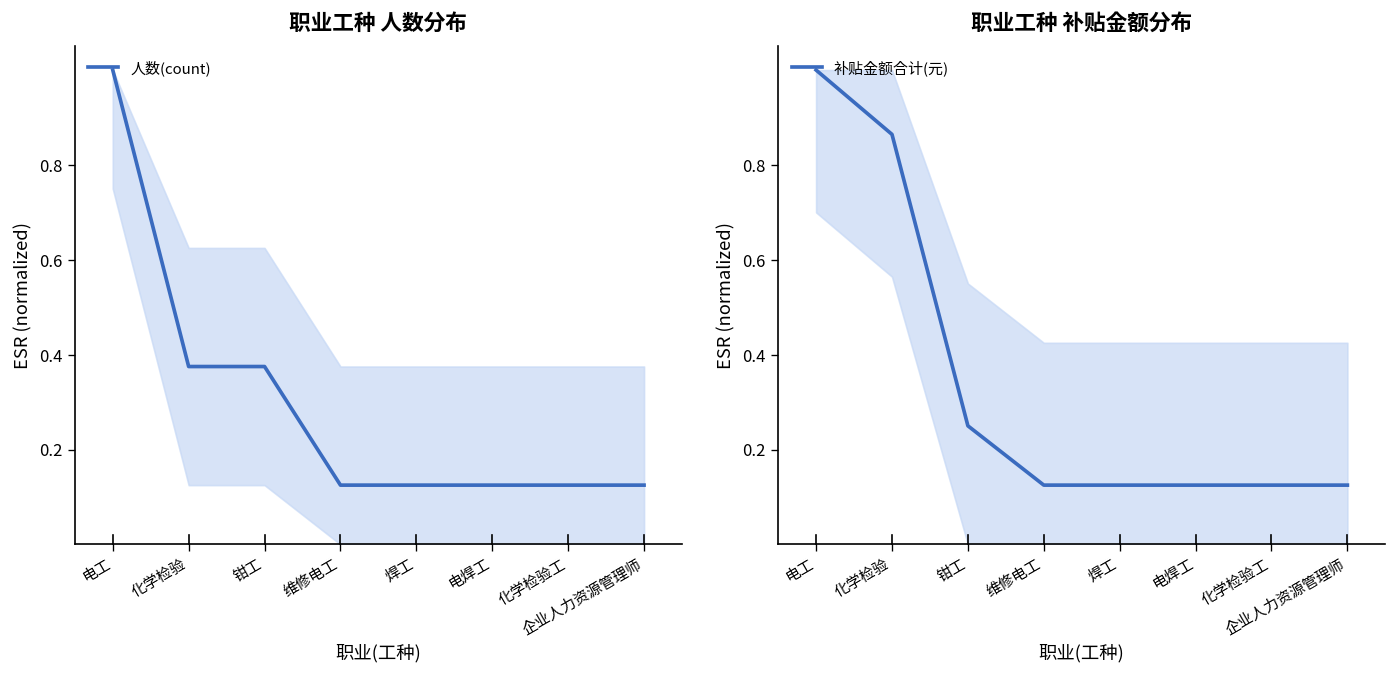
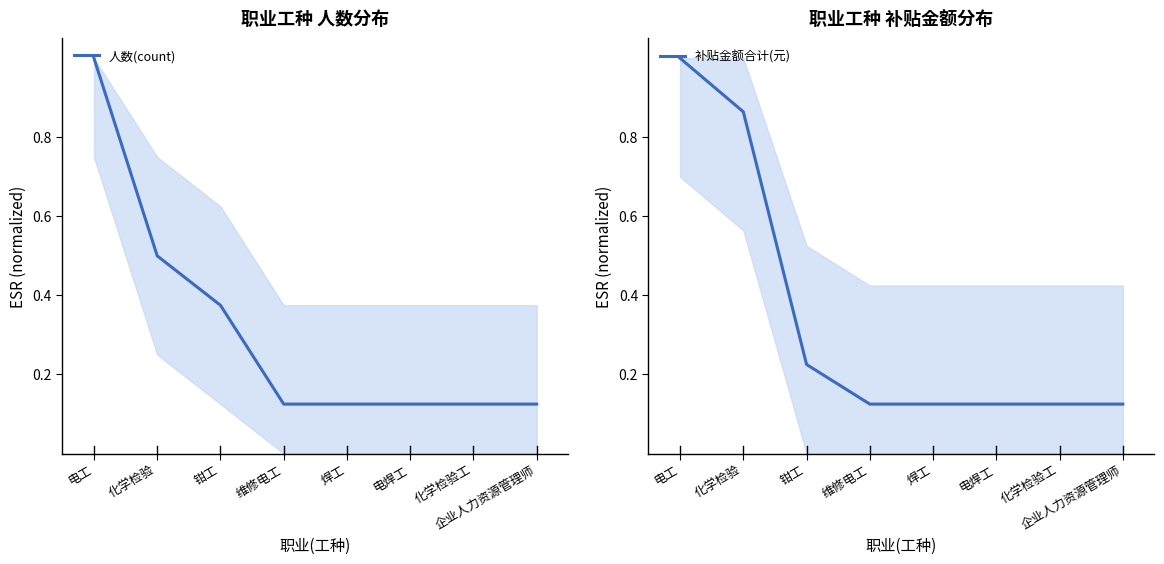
职业工种 人数分布, 人数(count), 化学检验: 0.38 -> 0.50
职业工种 补贴金额分布, 补贴金额合计(元), 钳工: 0.25 -> 0.23
